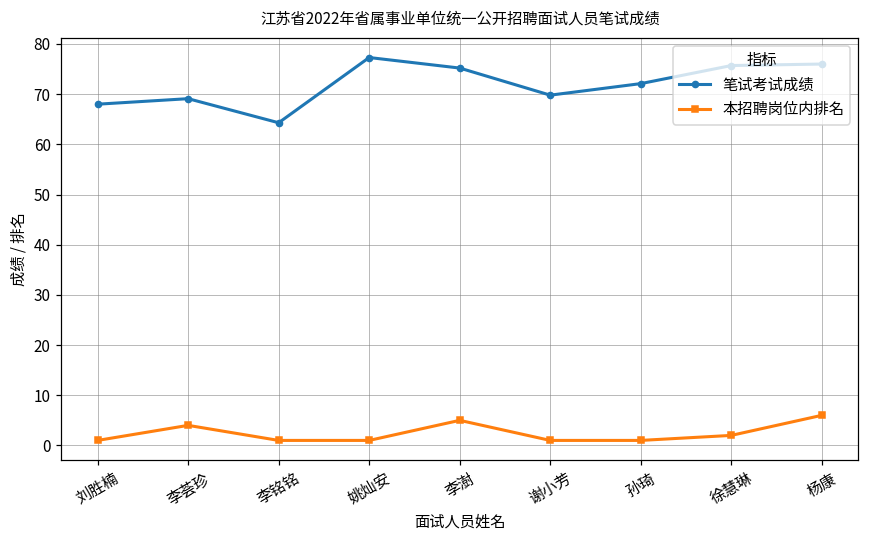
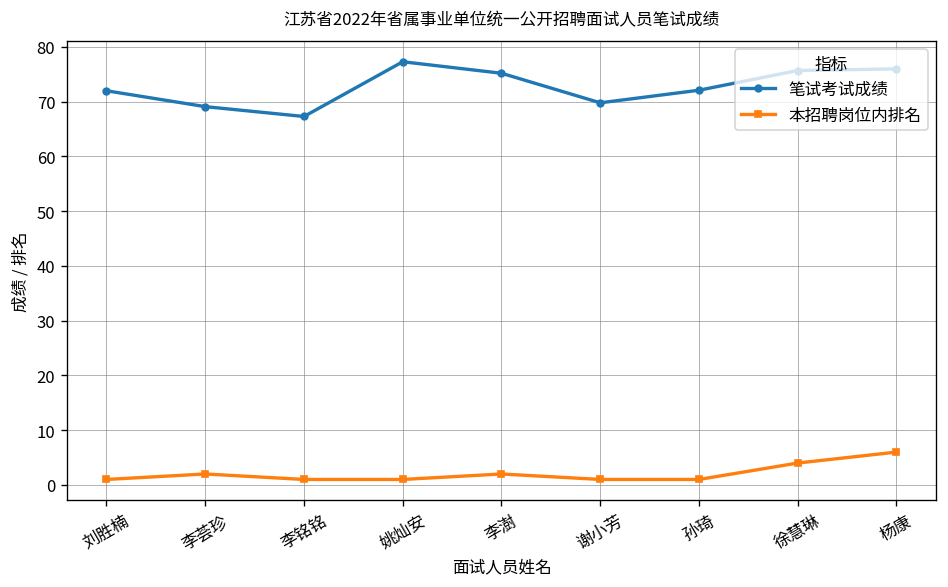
笔试考试成绩, 刘胜楠: 68 -> 72
本招聘岗位内排名, 李荟珍: 4 -> 2
笔试考试成绩, 李铭铭: 64 -> 67
本招聘岗位内排名, 李澍: 5 -> 2
本招聘岗位内排名, 徐慧琳: 2 -> 4
